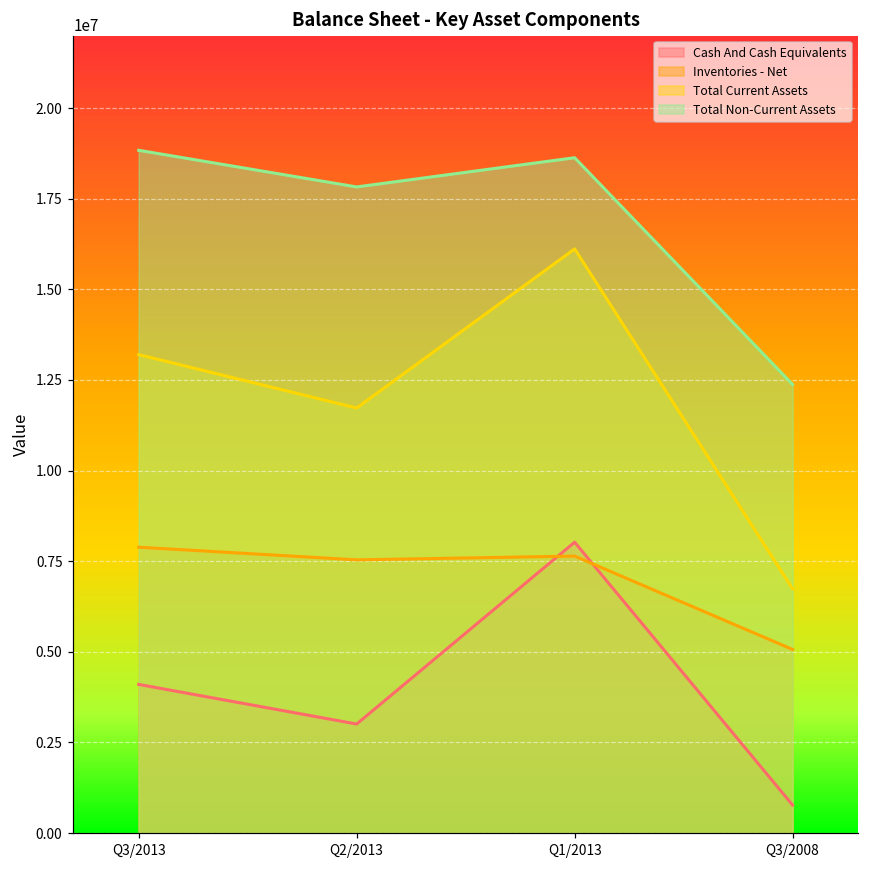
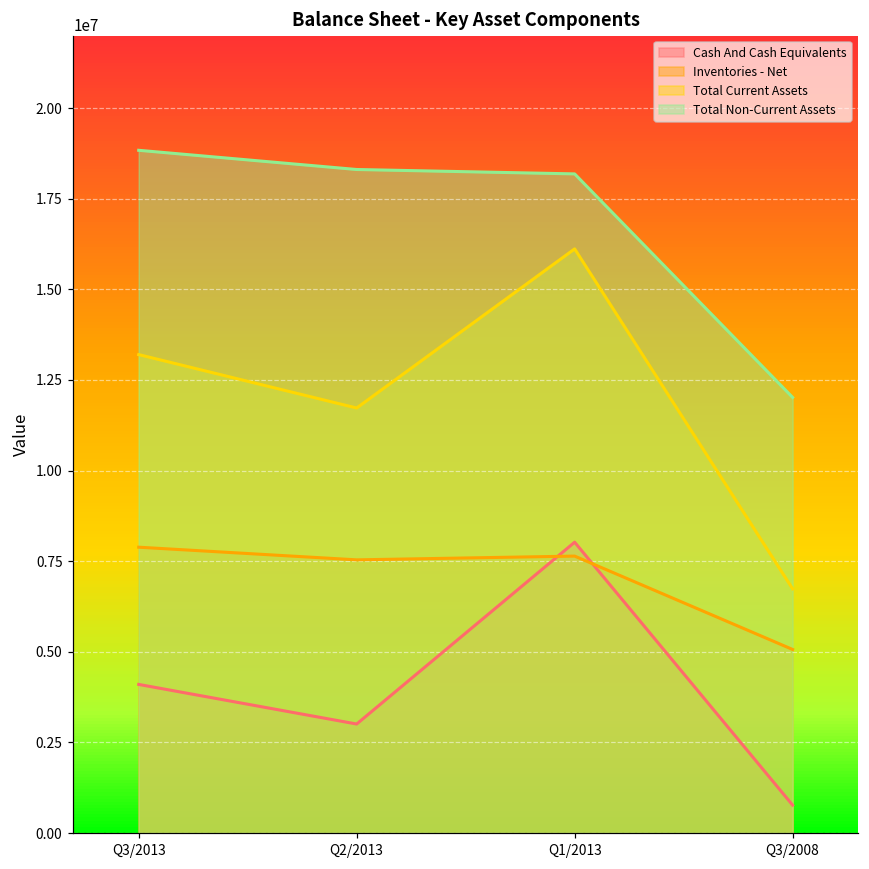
Total Non-Current Assets, Q2/2013: 17800000 -> 18300000
Total Non-Current Assets, Q1/2013: 18600000 -> 18200000
Total Non-Current Assets, Q3/2008: 12400000 -> 12000000
